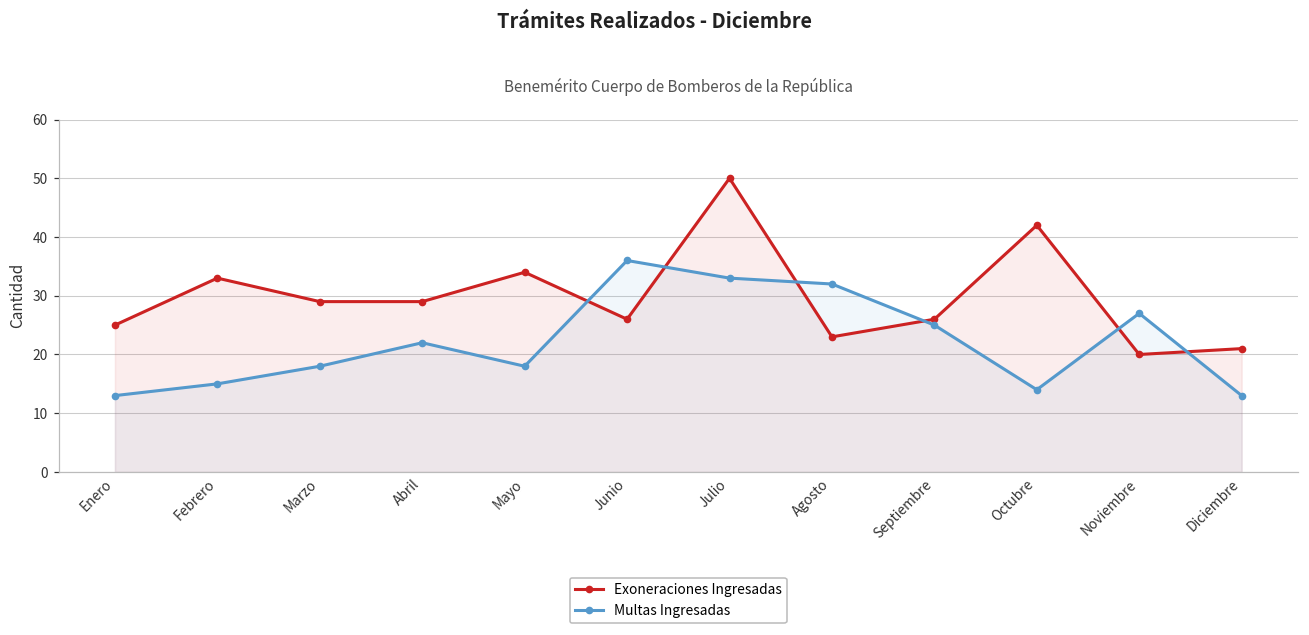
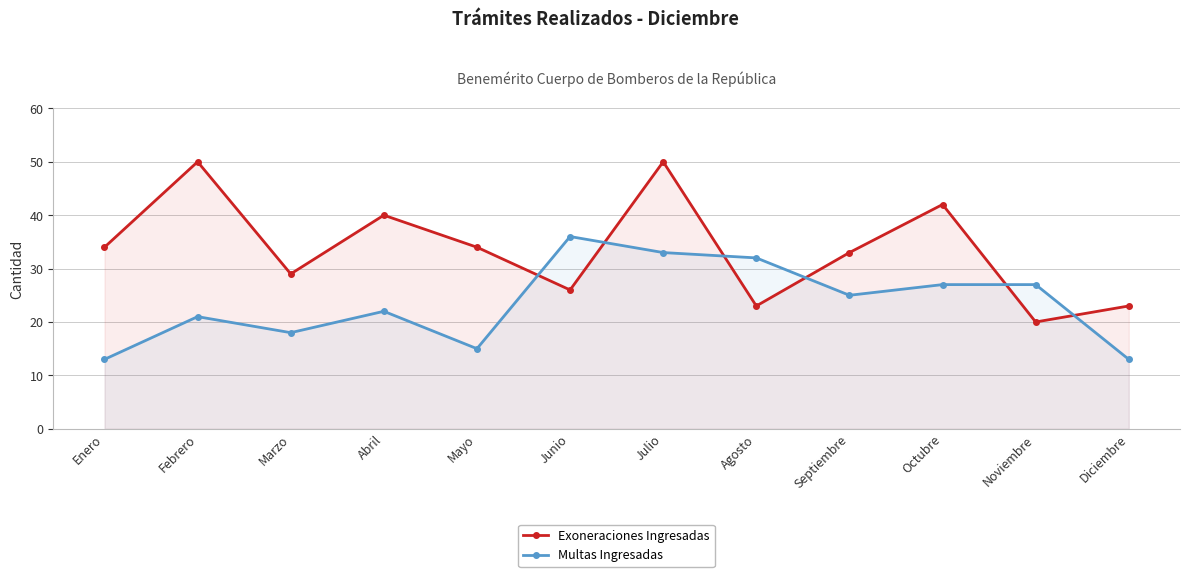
Exoneraciones Ingresadas, Enero: 25 -> 34
Exoneraciones Ingresadas, Febrero: 33 -> 50
Multas Ingresadas, Febrero: 15 -> 21
Exoneraciones Ingresadas, Abril: 29 -> 40
Multas Ingresadas, Mayo: 18 -> 15
Exoneraciones Ingresadas, Septiembre: 26 -> 33
Multas Ingresadas, Octubre: 14 -> 27
Exoneraciones Ingresadas, Diciembre: 21 -> 23
